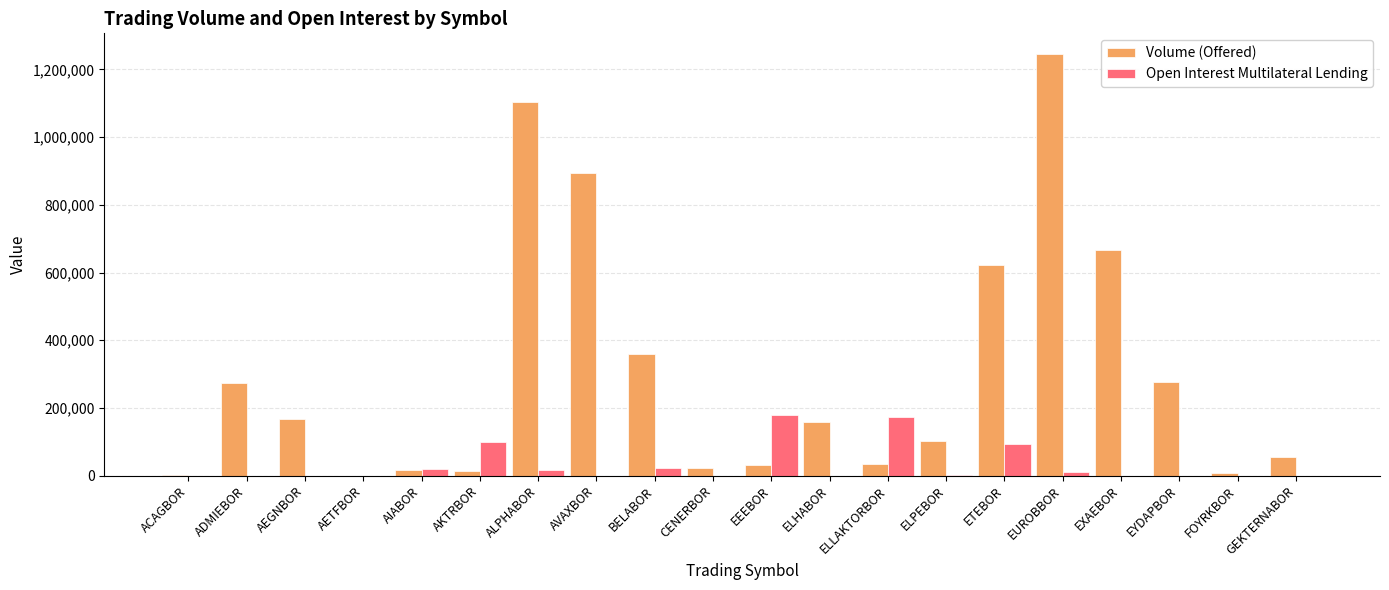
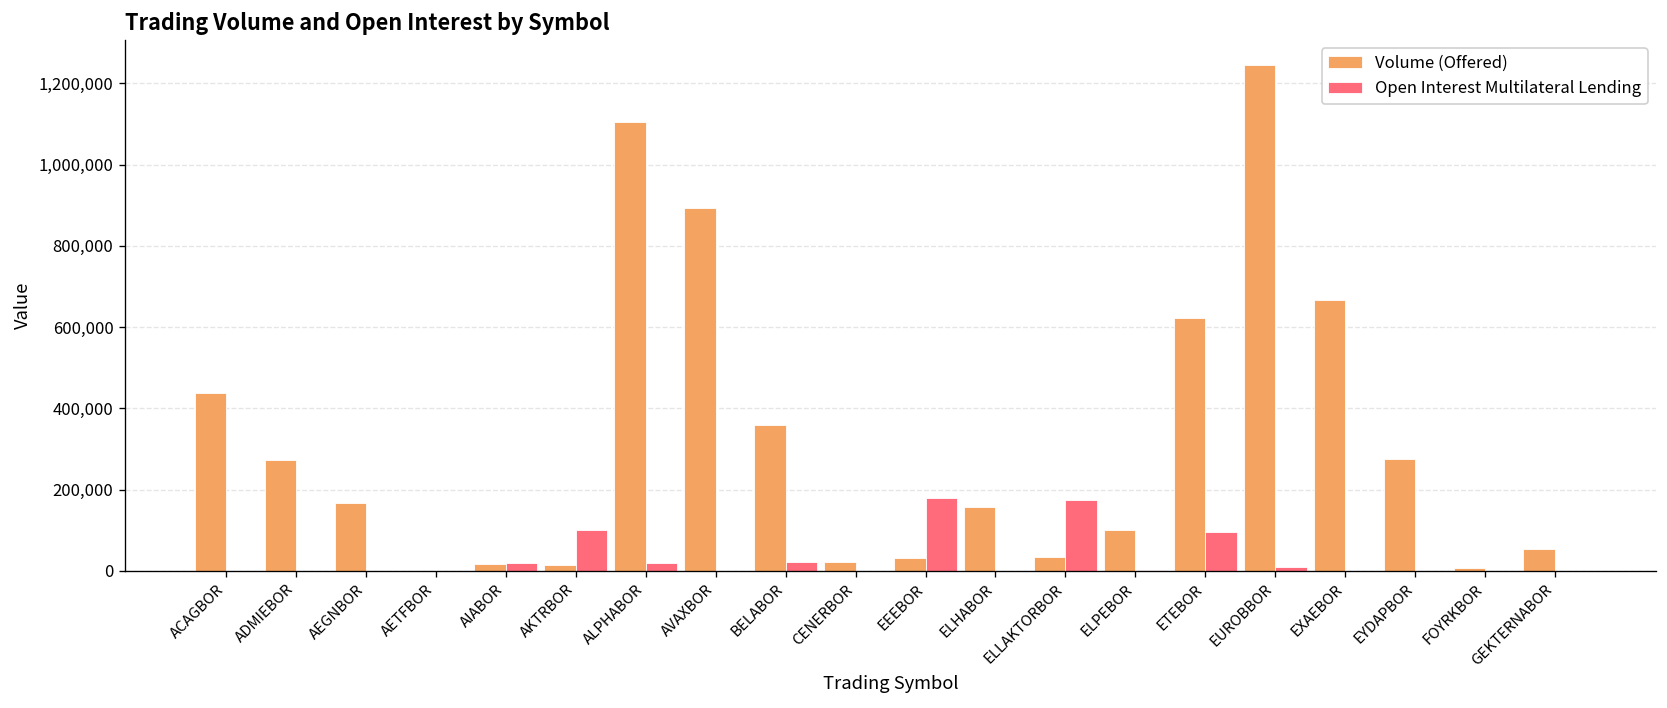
Volume (Offered), ACAGBOR: 0 -> 440,000
